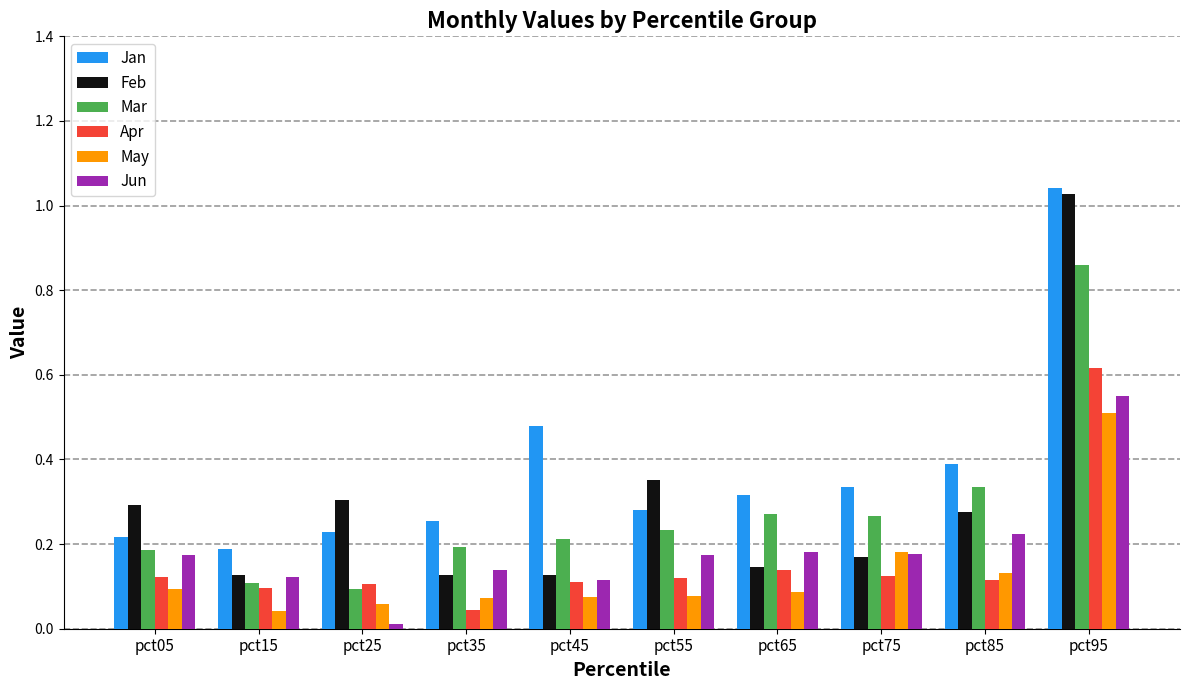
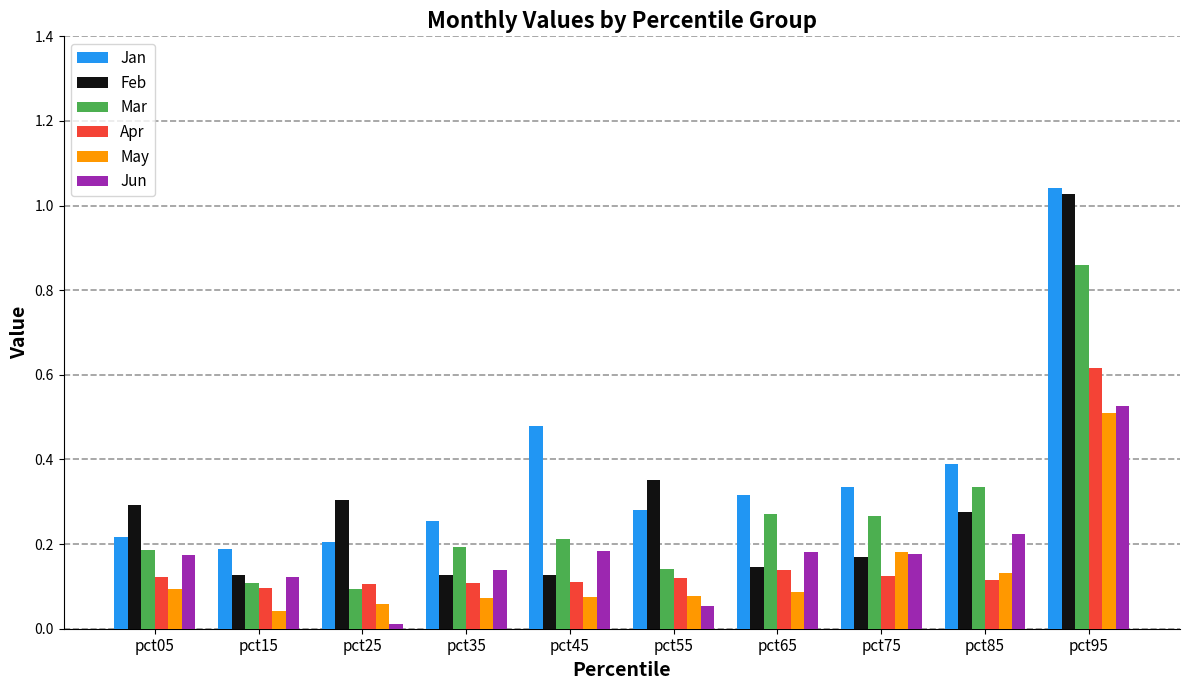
Jan, pct25: 0.23 -> 0.21
Apr, pct35: 0.04 -> 0.11
Jun, pct45: 0.11 -> 0.18
Mar, pct55: 0.23 -> 0.14
Jun, pct55: 0.17 -> 0.05
Jun, pct95: 0.55 -> 0.53
